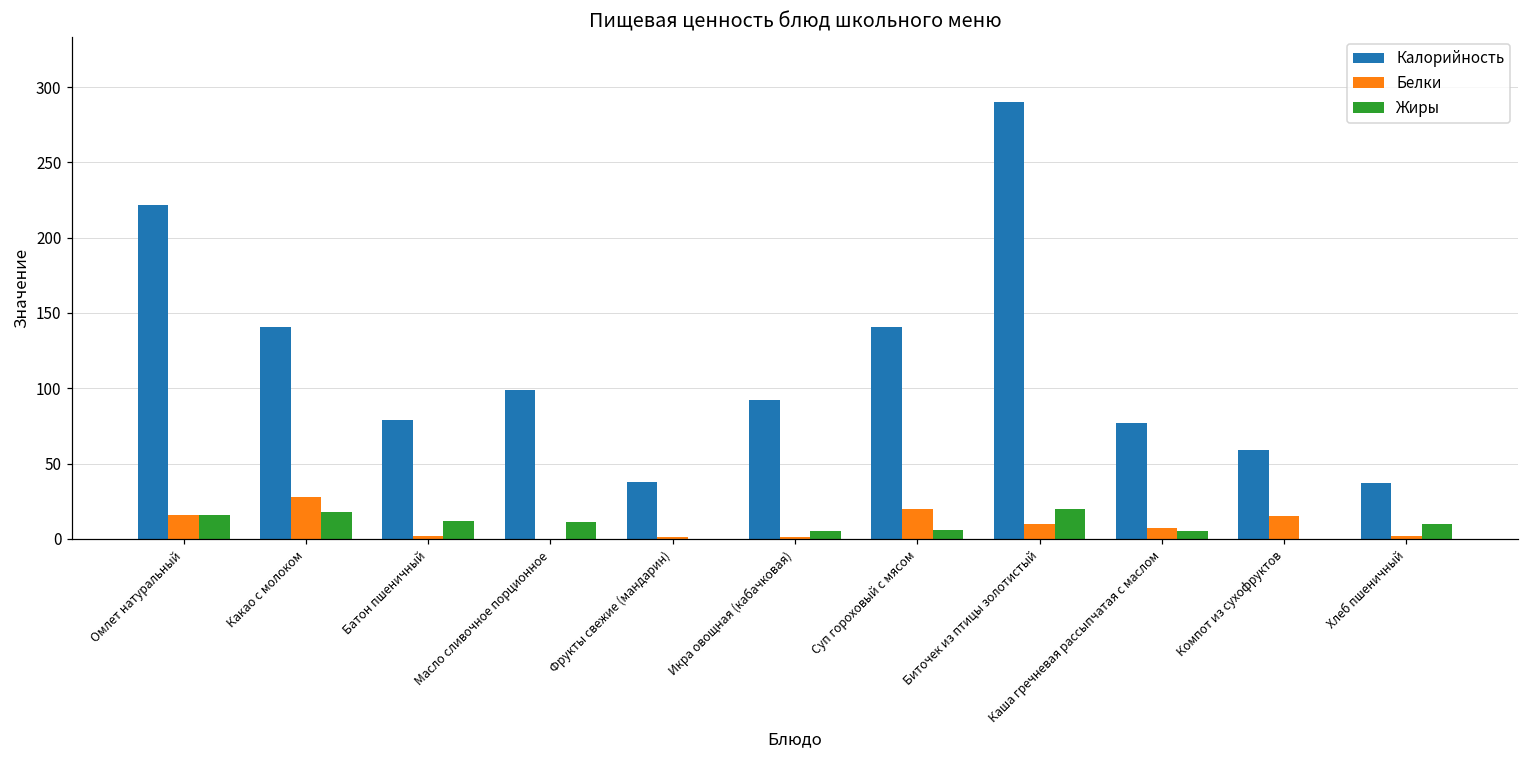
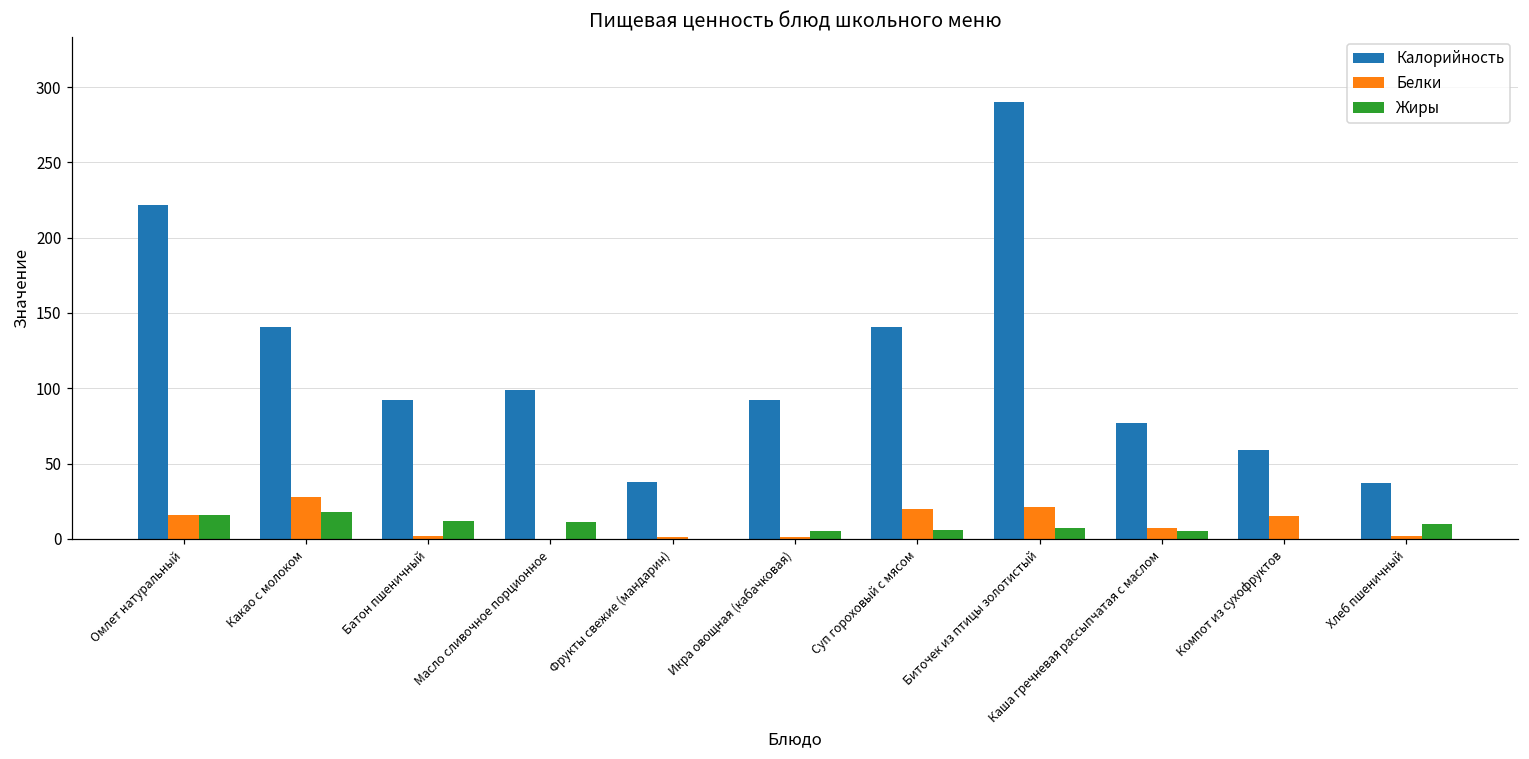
Калорийность, Батон пшеничный: 79 -> 92
Белки, Биточек из птицы золотистый: 10 -> 21
Жиры, Биточек из птицы золотистый: 20 -> 7
